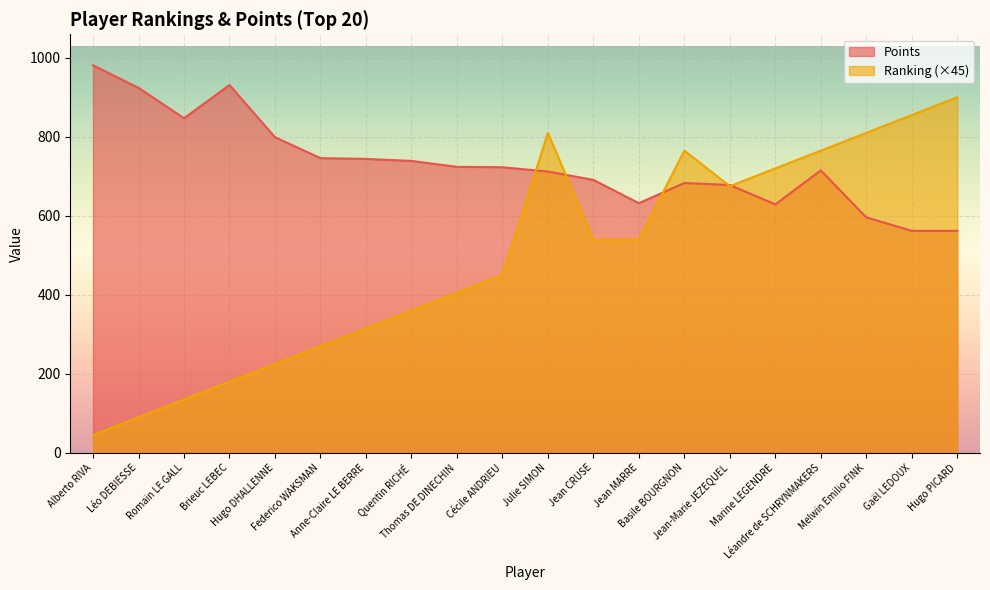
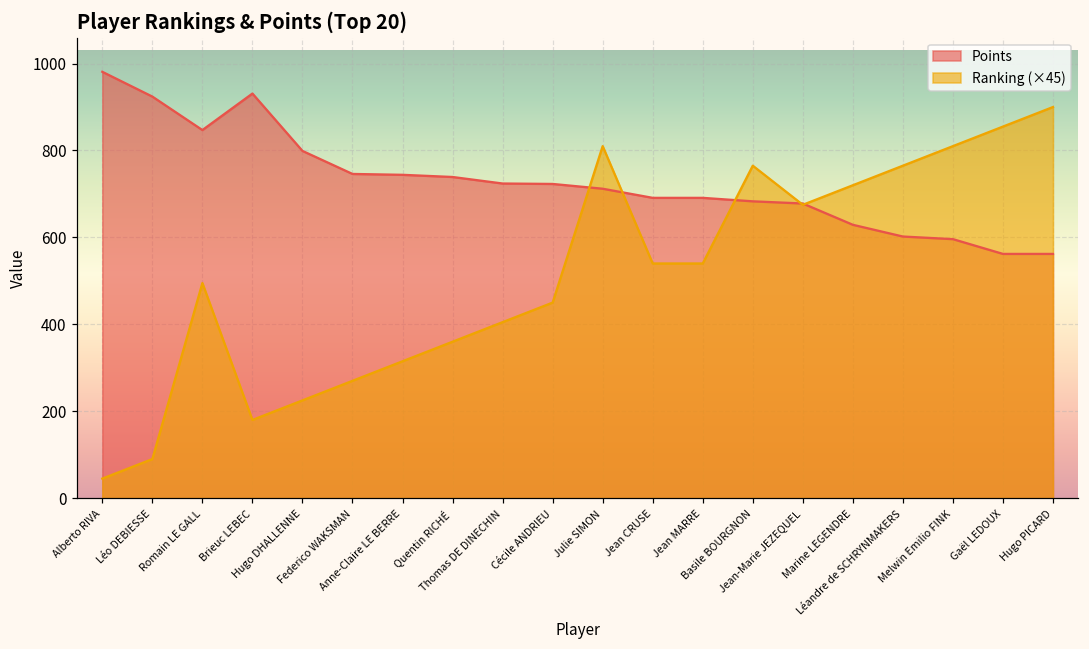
Ranking (×45), Romain LE GALL: 140 -> 500
Points, Jean MARRE: 630 -> 690
Points, Léandre de SCHRYNMAKERS: 720 -> 600
